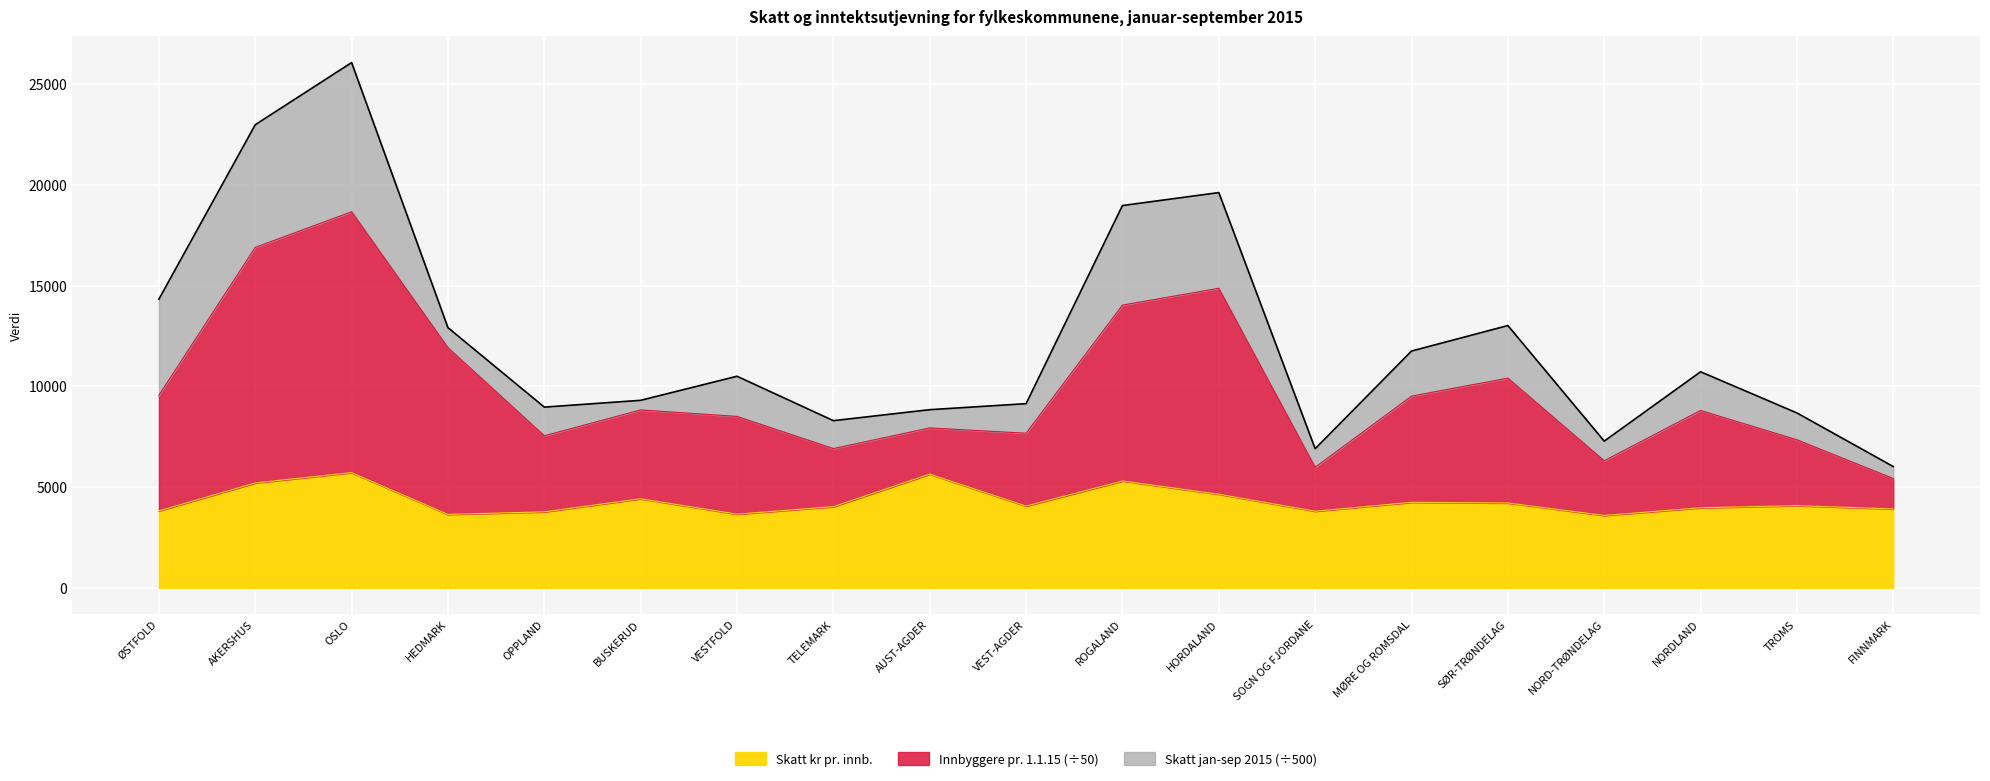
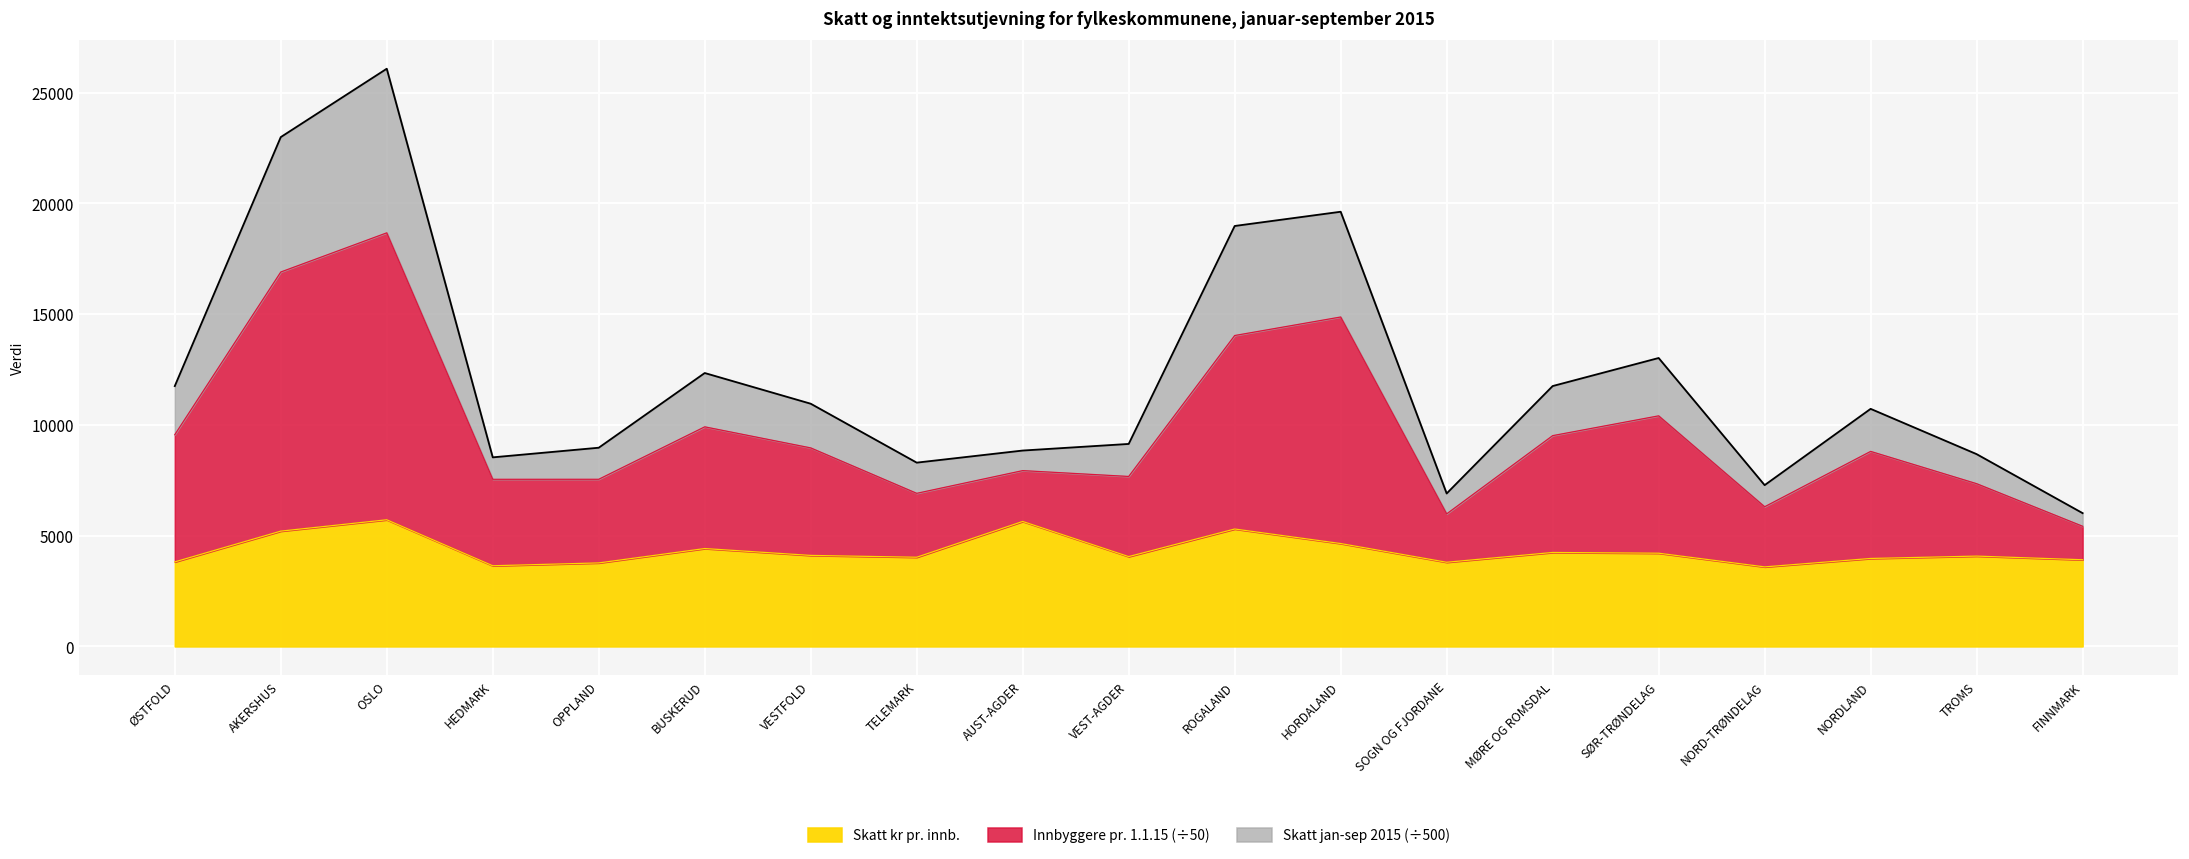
Skatt jan-sep 2015 (÷500), ØSTFOLD: 4800 -> 2200
Innbyggere pr. 1.1.15 (÷50), HEDMARK: 8300 -> 3900
Innbyggere pr. 1.1.15 (÷50), BUSKERUD: 4400 -> 5500
Skatt jan-sep 2015 (÷500), BUSKERUD: 500 -> 2400
Skatt kr pr. innb., VESTFOLD: 3700 -> 4100
